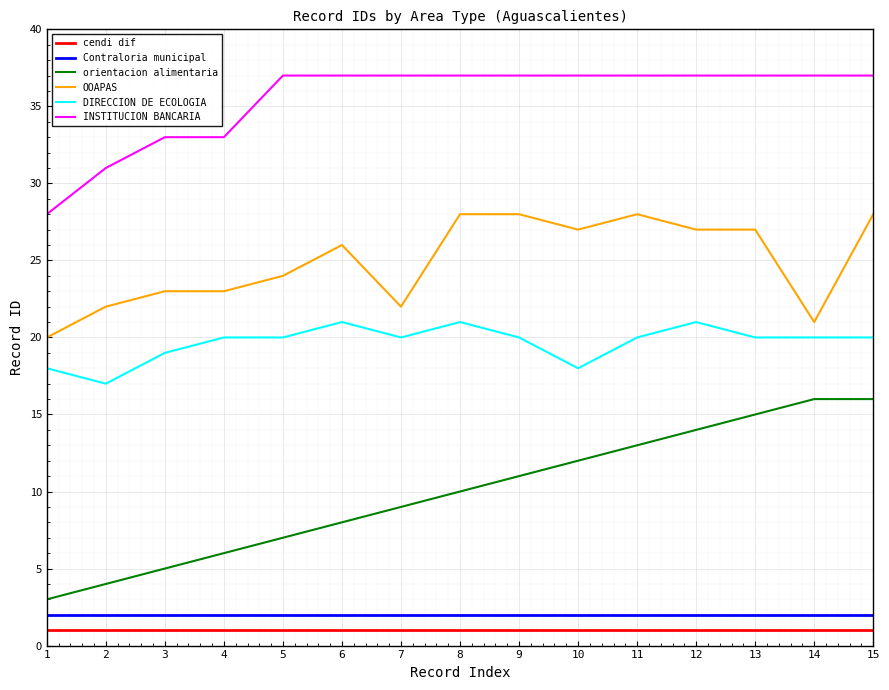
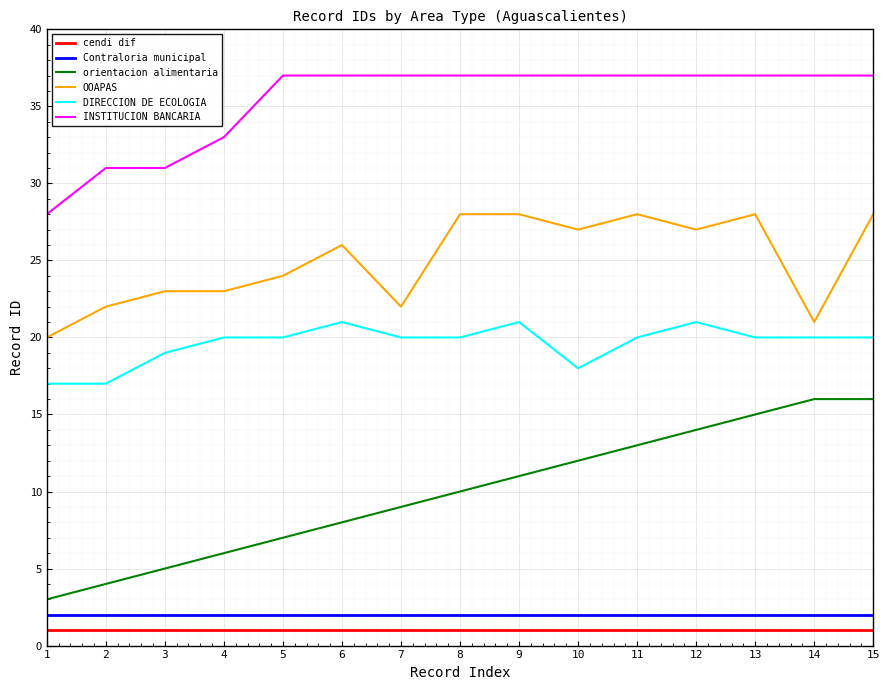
DIRECCION DE ECOLOGIA, 1: 18 -> 17
INSTITUCION BANCARIA, 3: 33 -> 31
DIRECCION DE ECOLOGIA, 8: 21 -> 20
DIRECCION DE ECOLOGIA, 9: 20 -> 21
OOAPAS, 13: 27 -> 28
